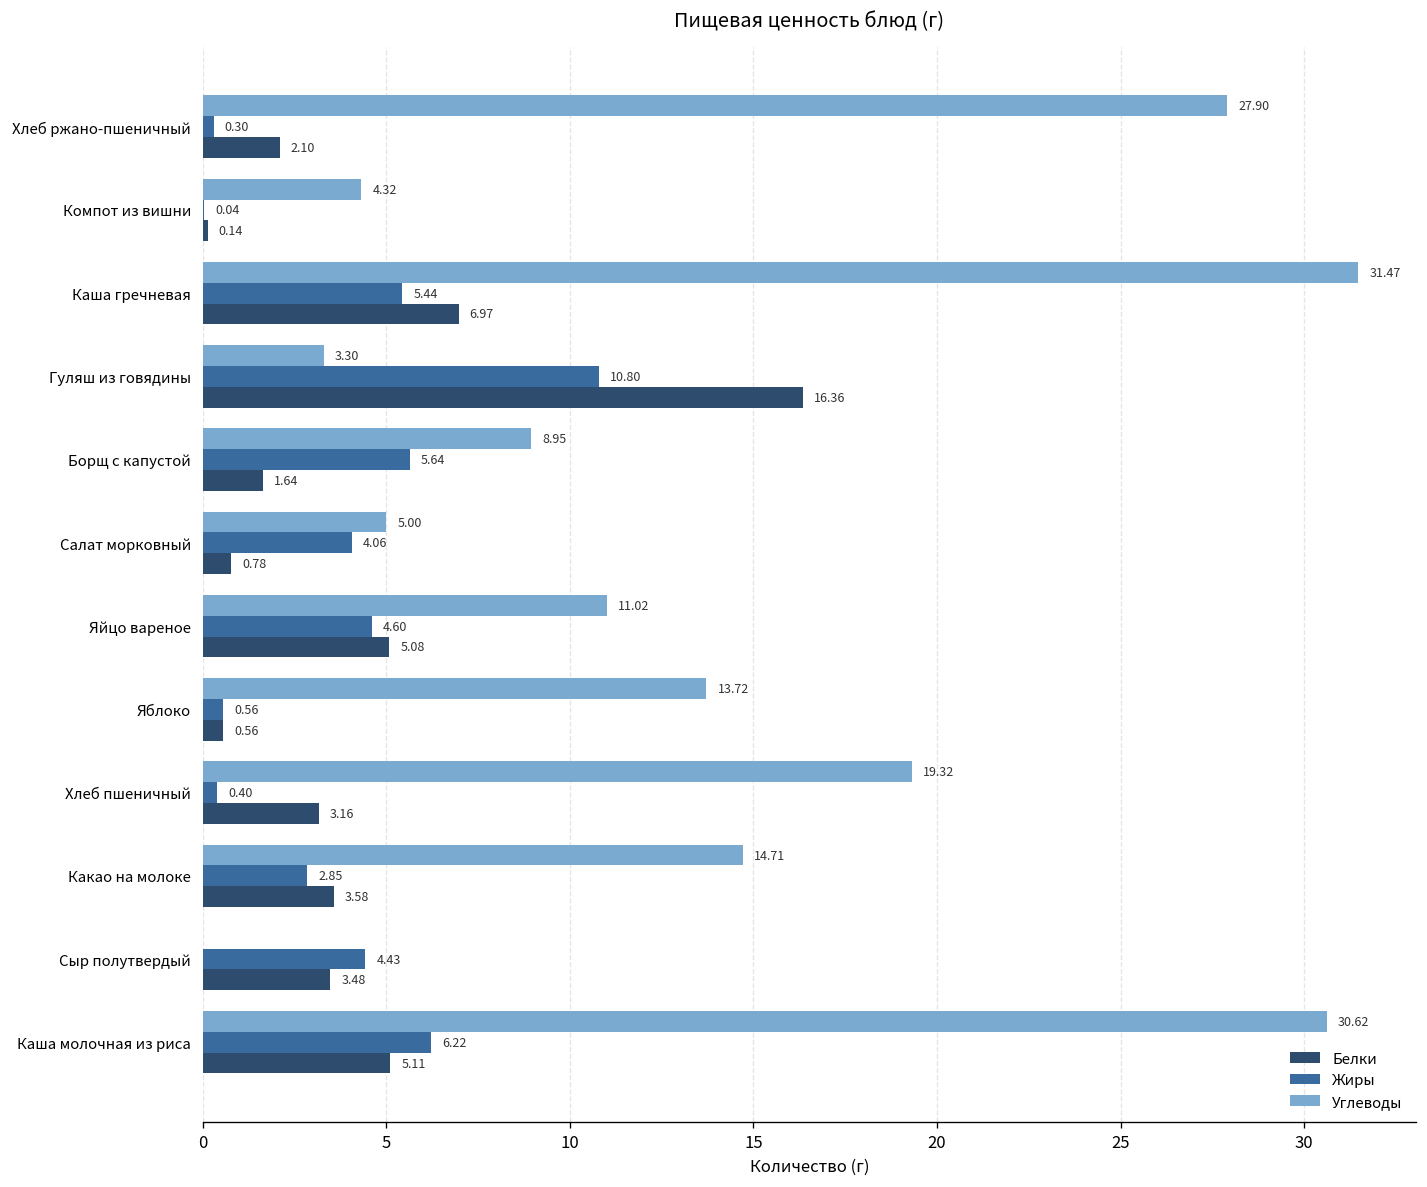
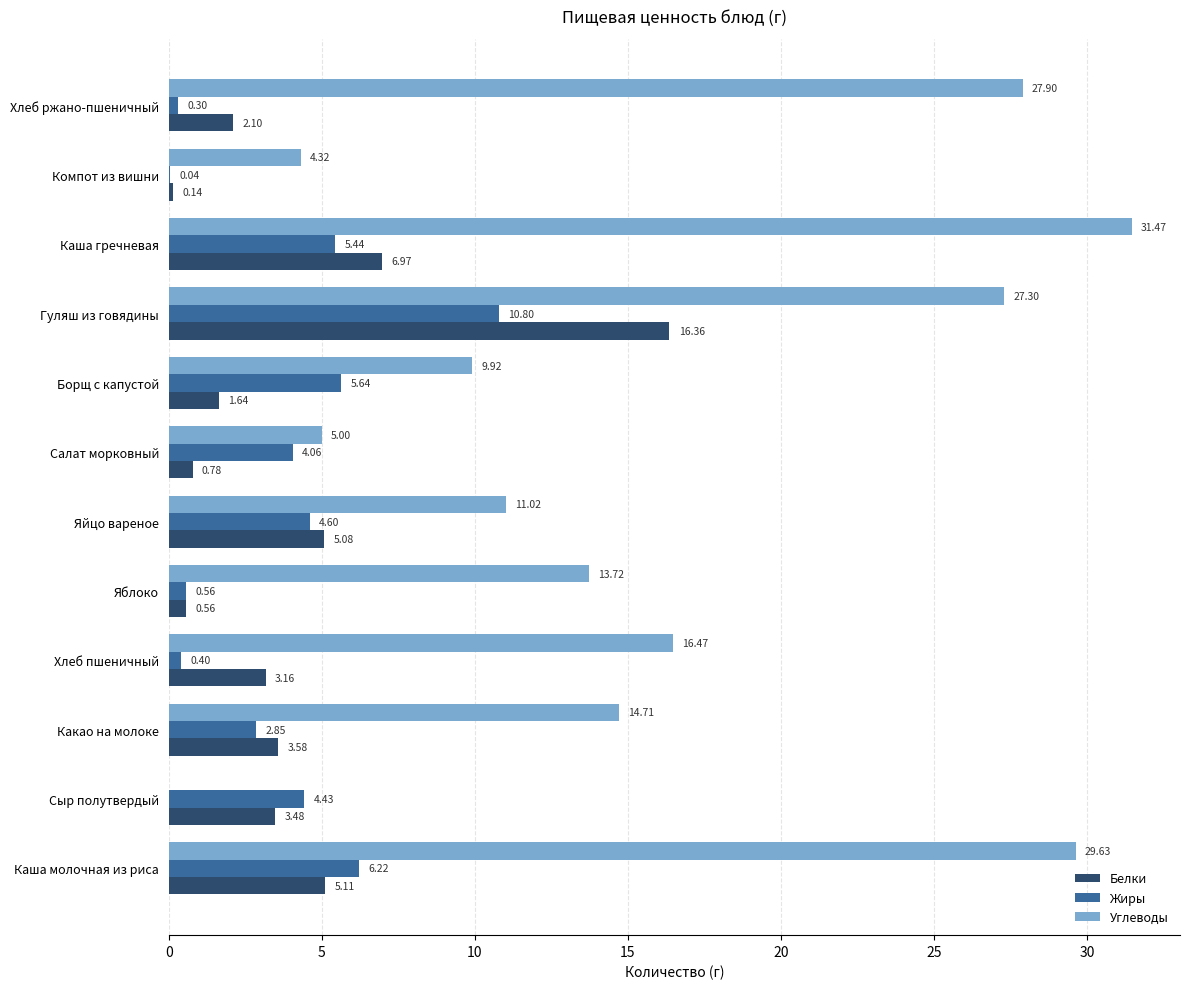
Углеводы, Гуляш из говядины: 3.30 -> 27.30
Углеводы, Борщ с капустой: 8.95 -> 9.92
Углеводы, Хлеб пшеничный: 19.32 -> 16.47
Углеводы, Каша молочная из риса: 30.62 -> 29.63
